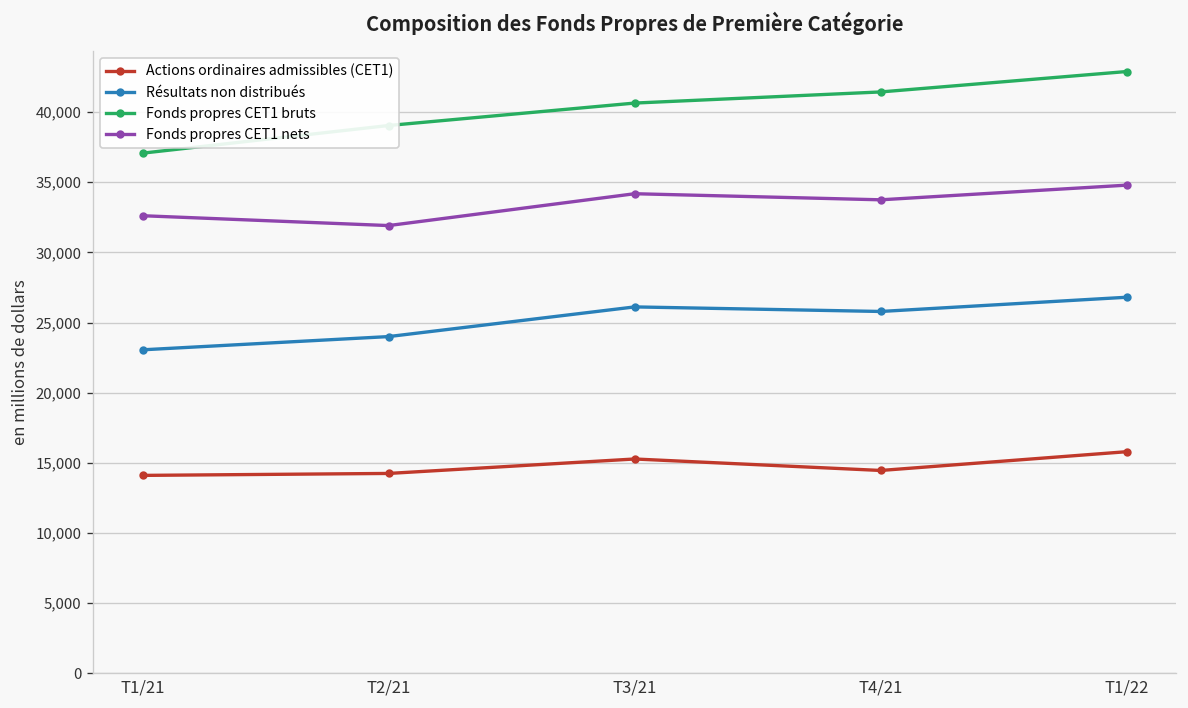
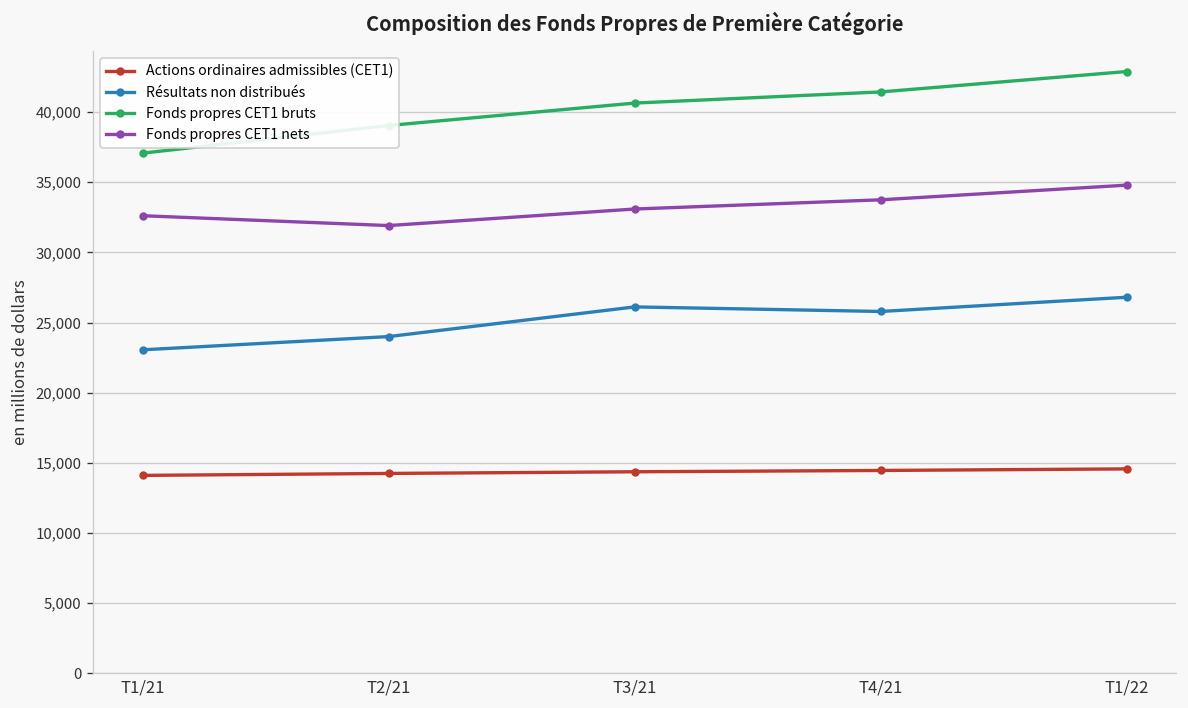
Actions ordinaires admissibles (CET1), T3/21: 15,300 -> 14,400
Fonds propres CET1 nets, T3/21: 34,200 -> 33,100
Actions ordinaires admissibles (CET1), T1/22: 15,800 -> 14,600
